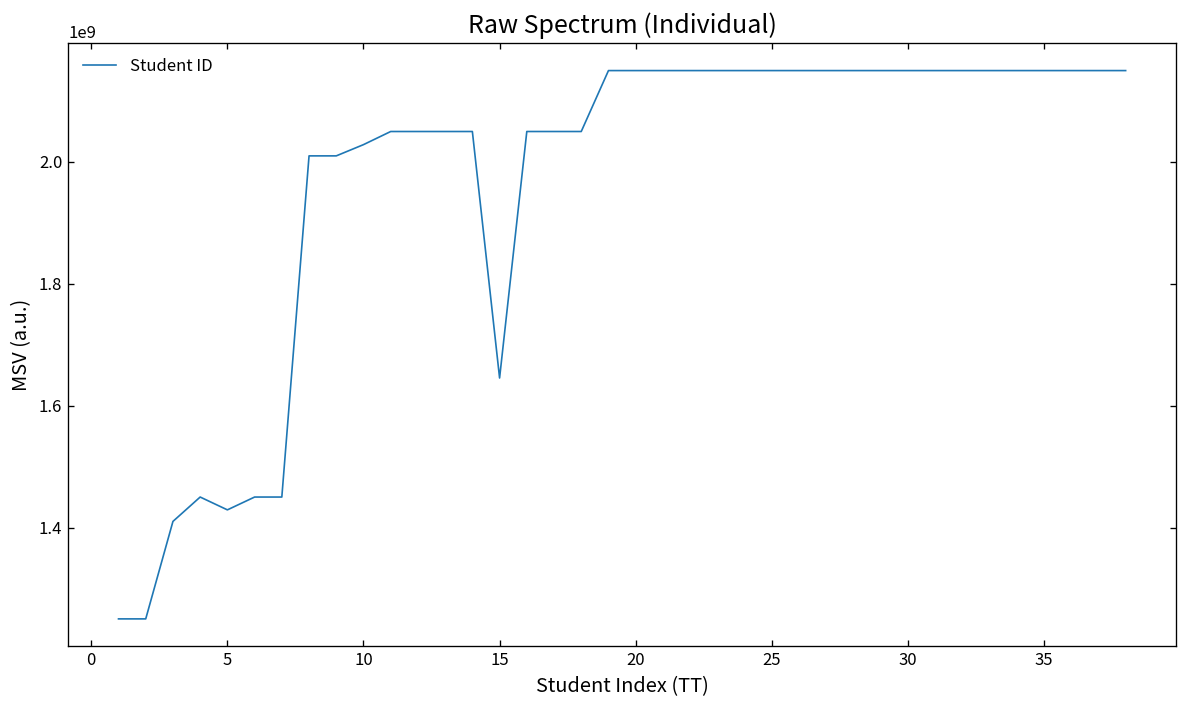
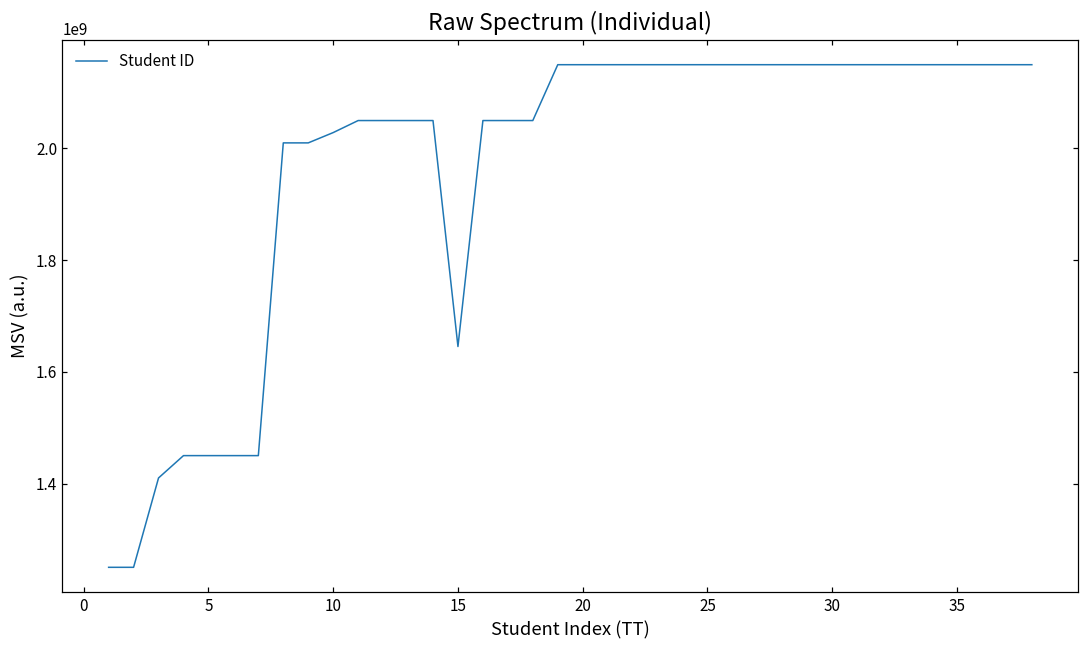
5: 1430000000 -> 1450000000
